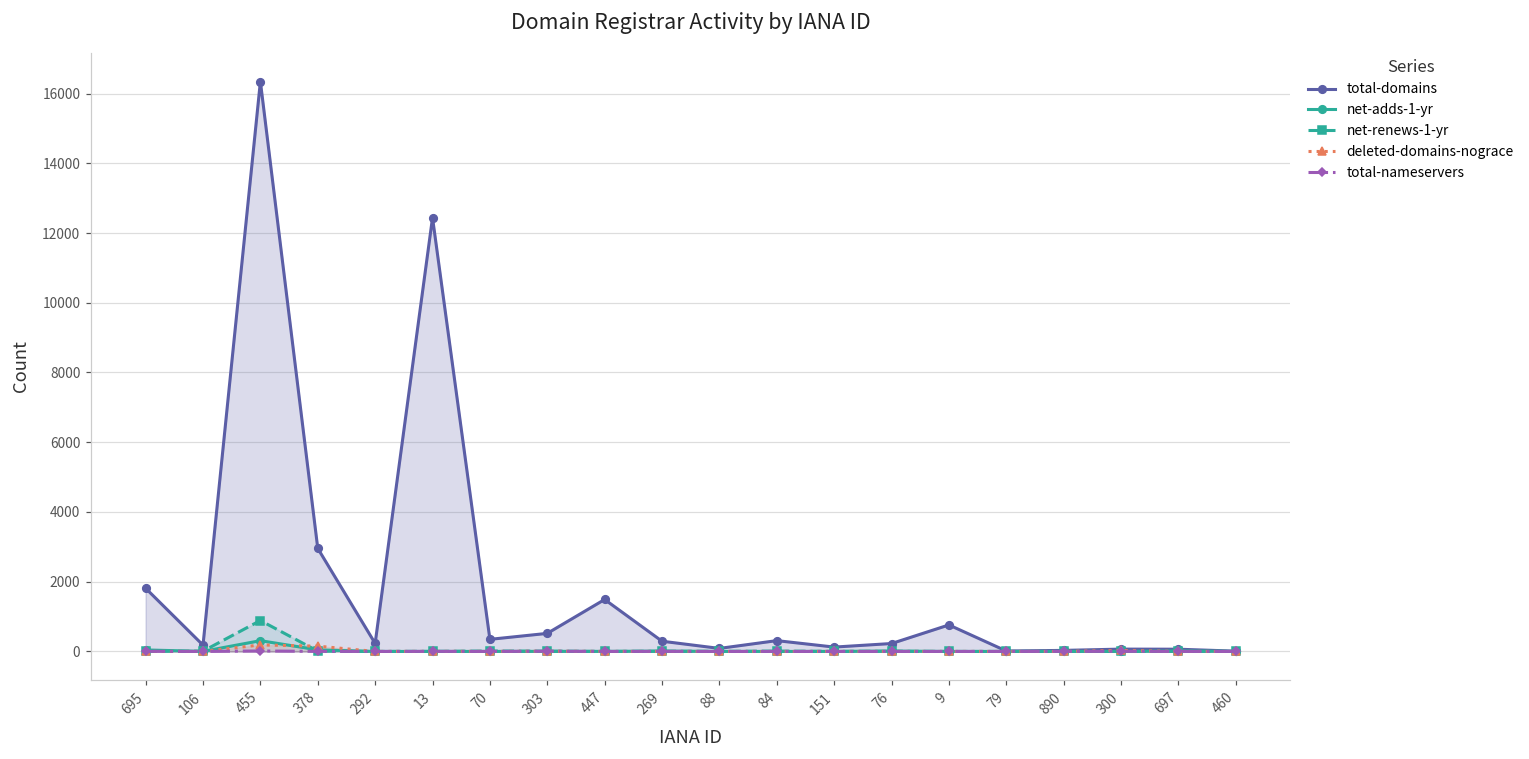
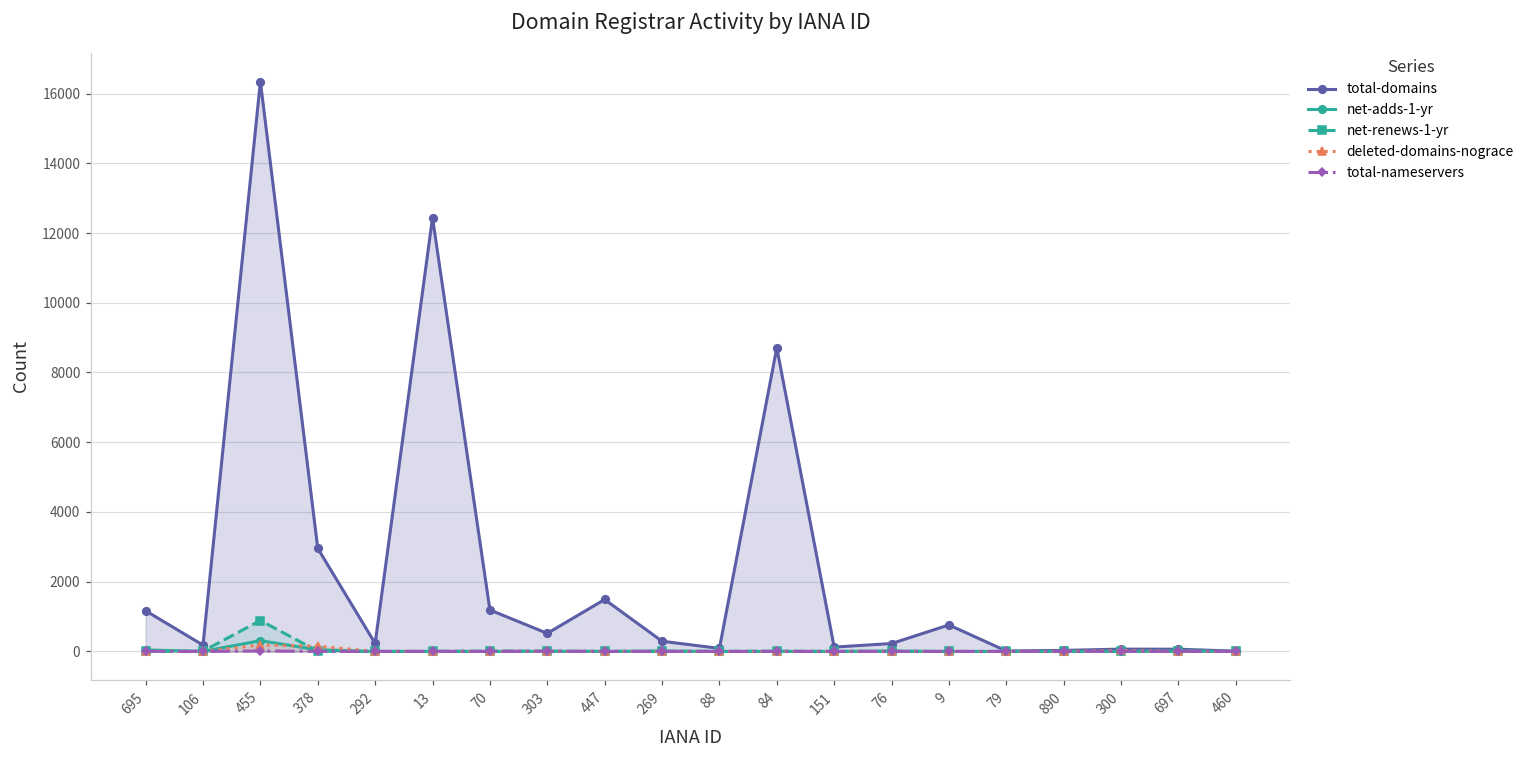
total-domains, 695: 1800 -> 1200
total-domains, 70: 300 -> 1200
total-domains, 84: 300 -> 8700
